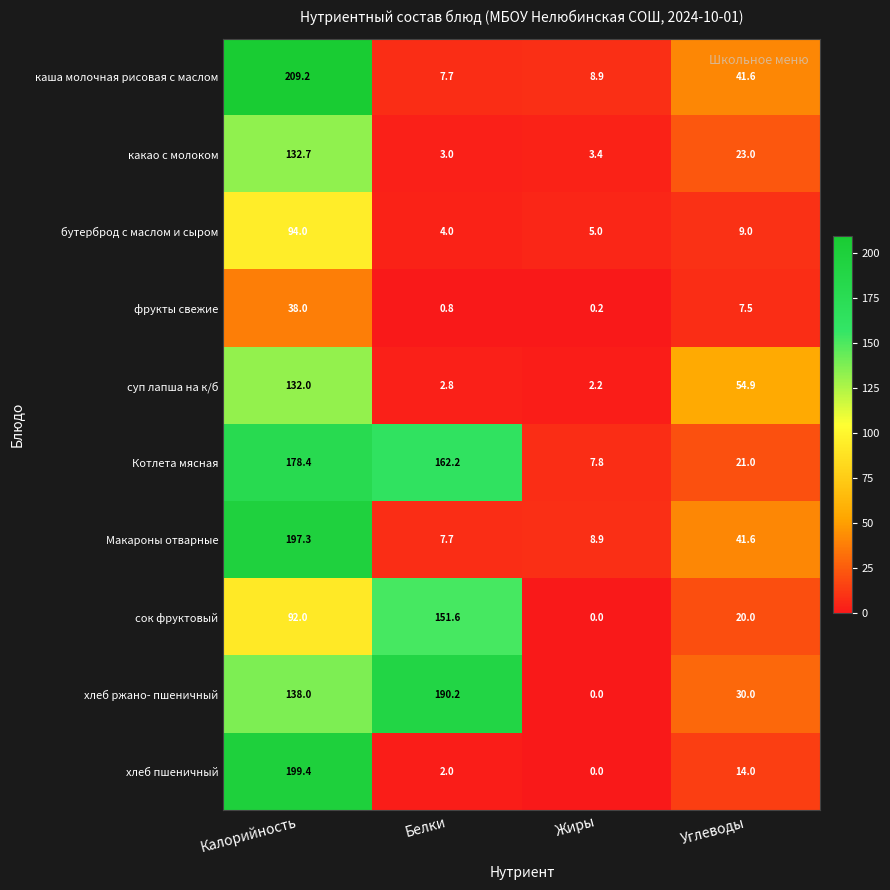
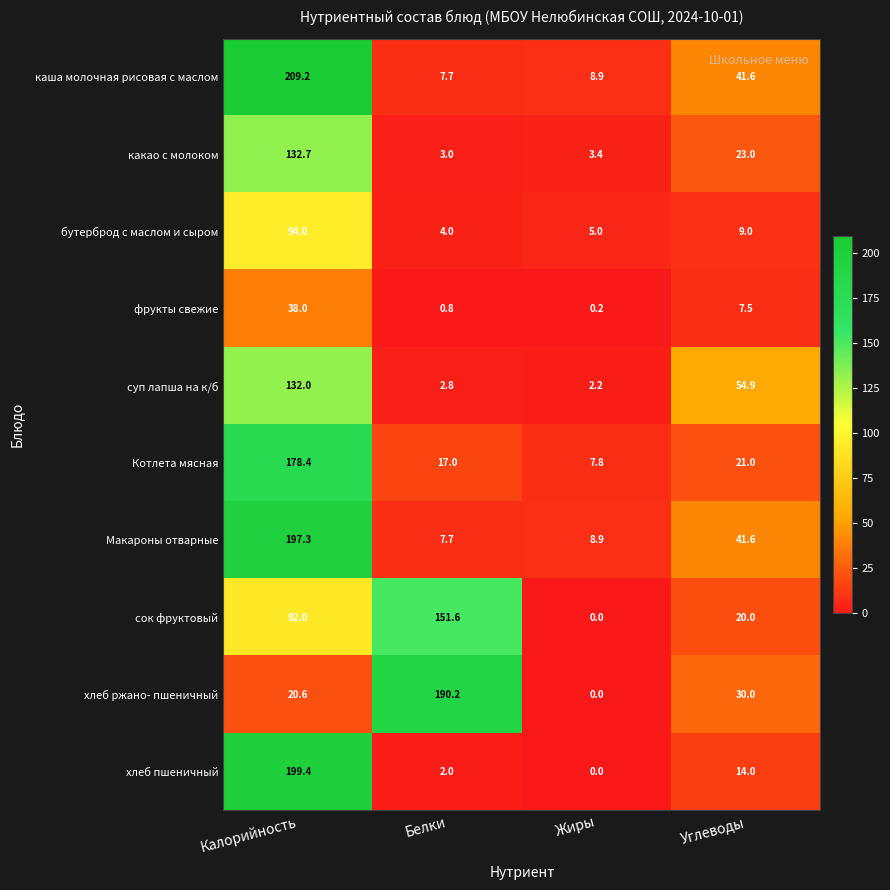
Котлета мясная, Белки: 162.2 -> 17.0
хлеб ржано- пшеничный, Калорийность: 138.0 -> 20.6
